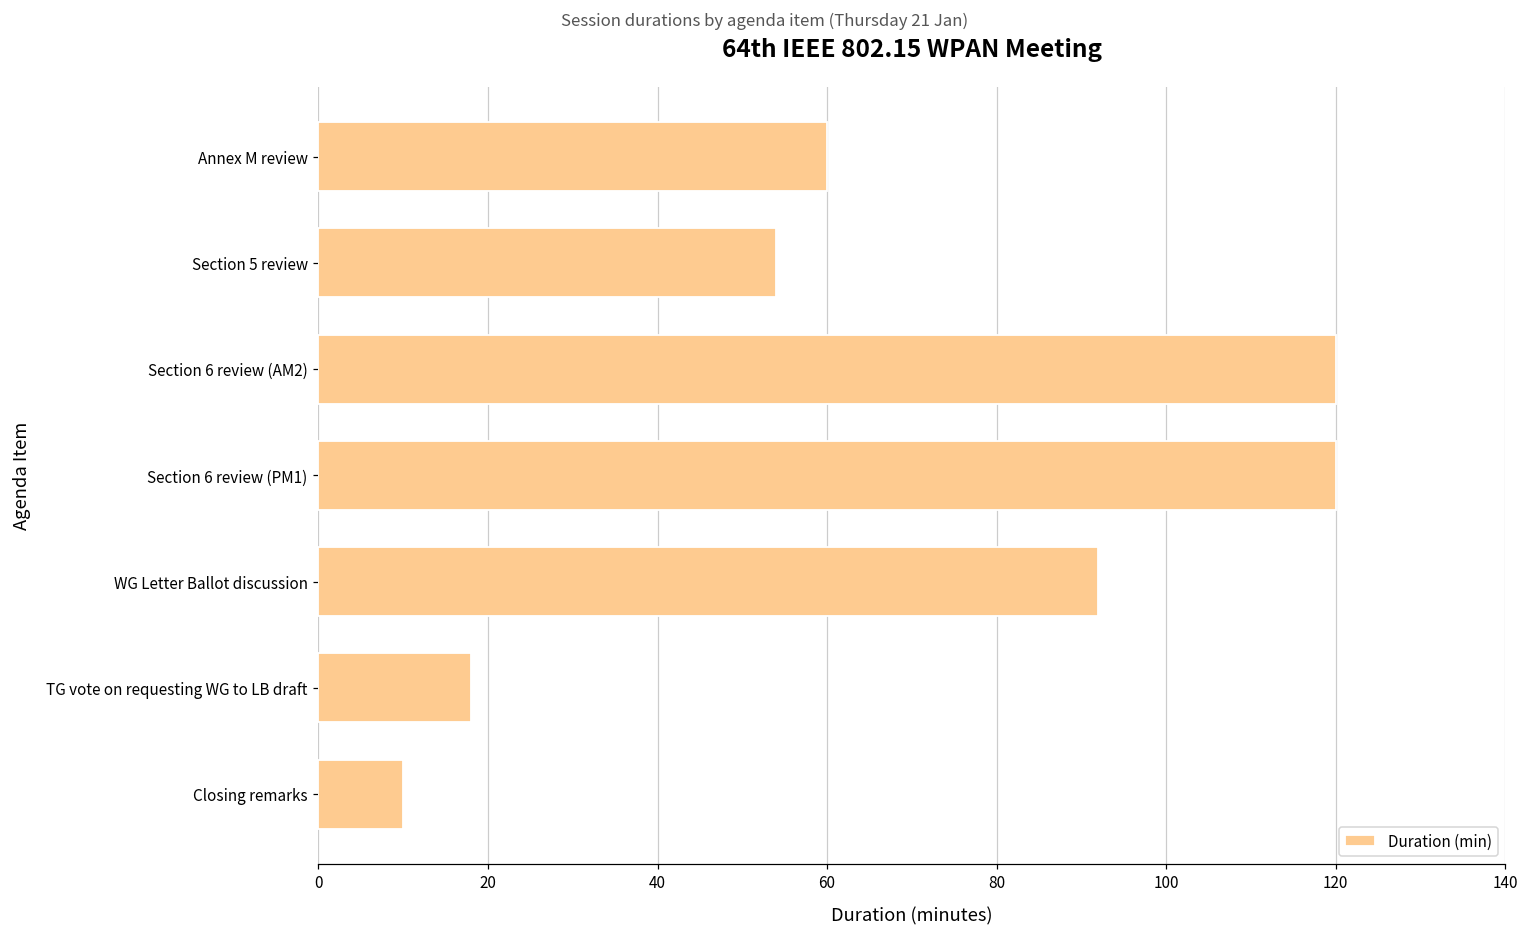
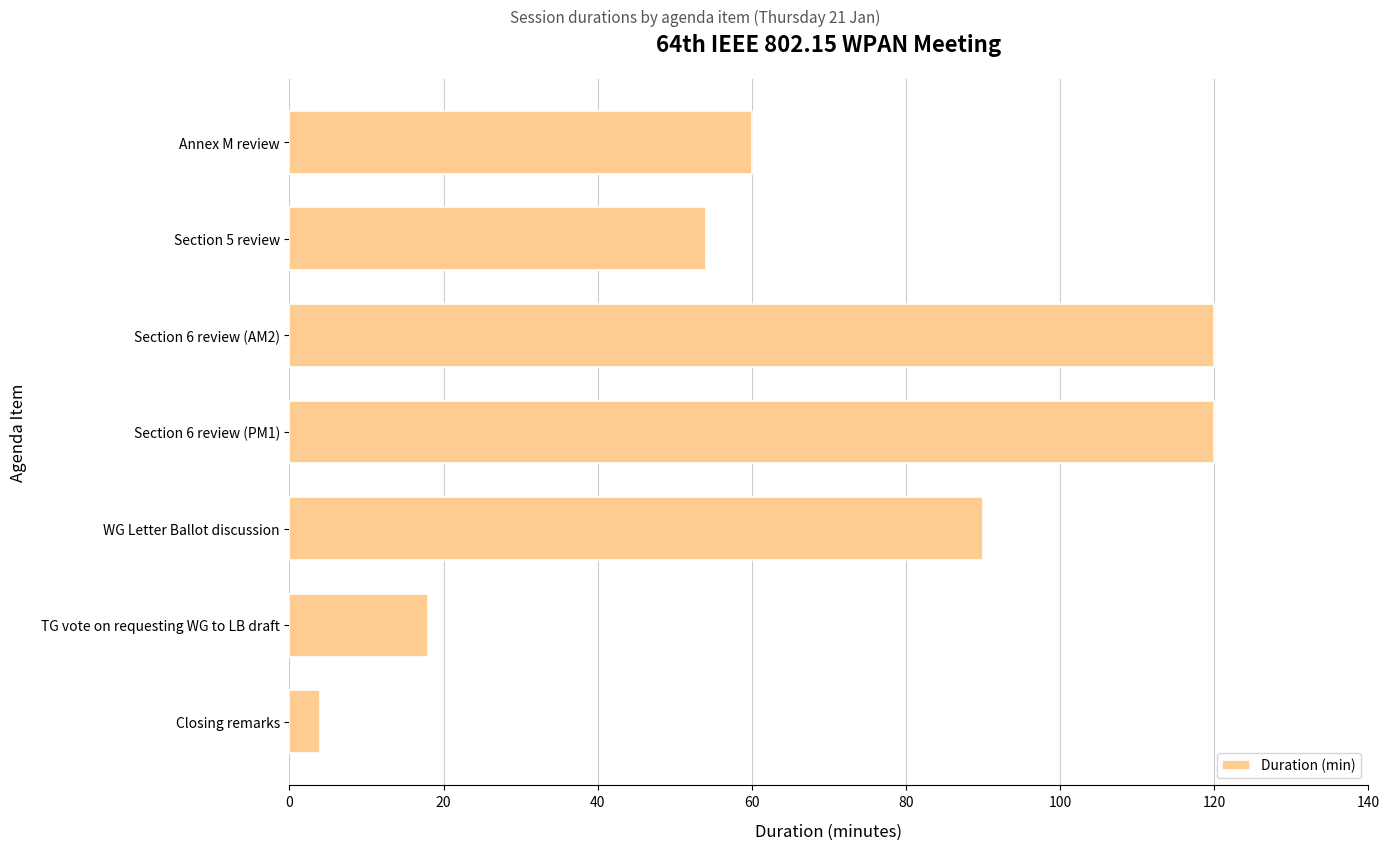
WG Letter Ballot discussion: 92 -> 90
Closing remarks: 10 -> 4
